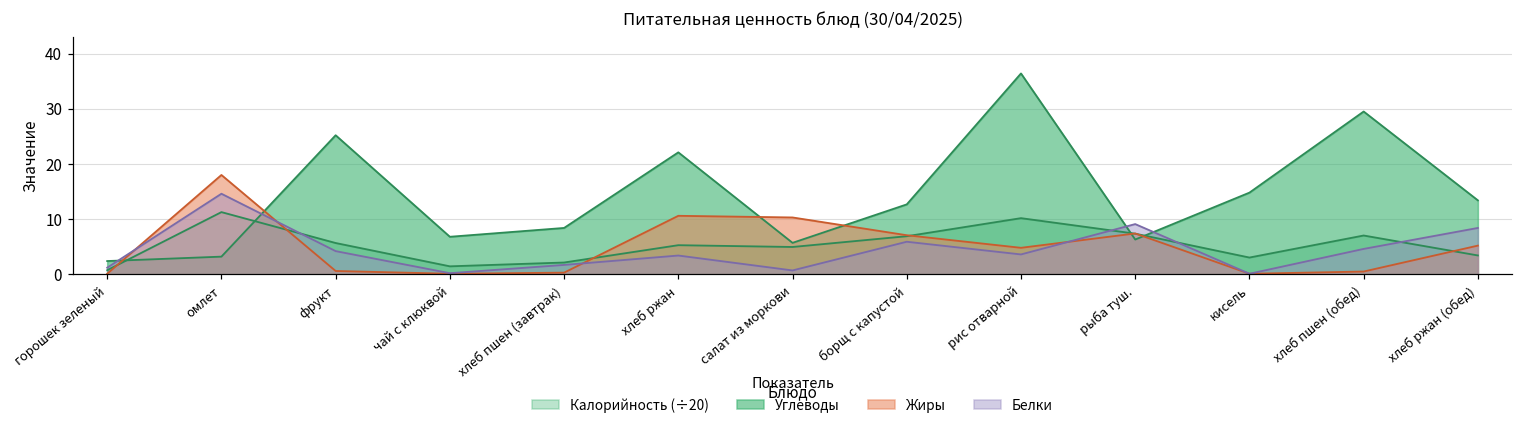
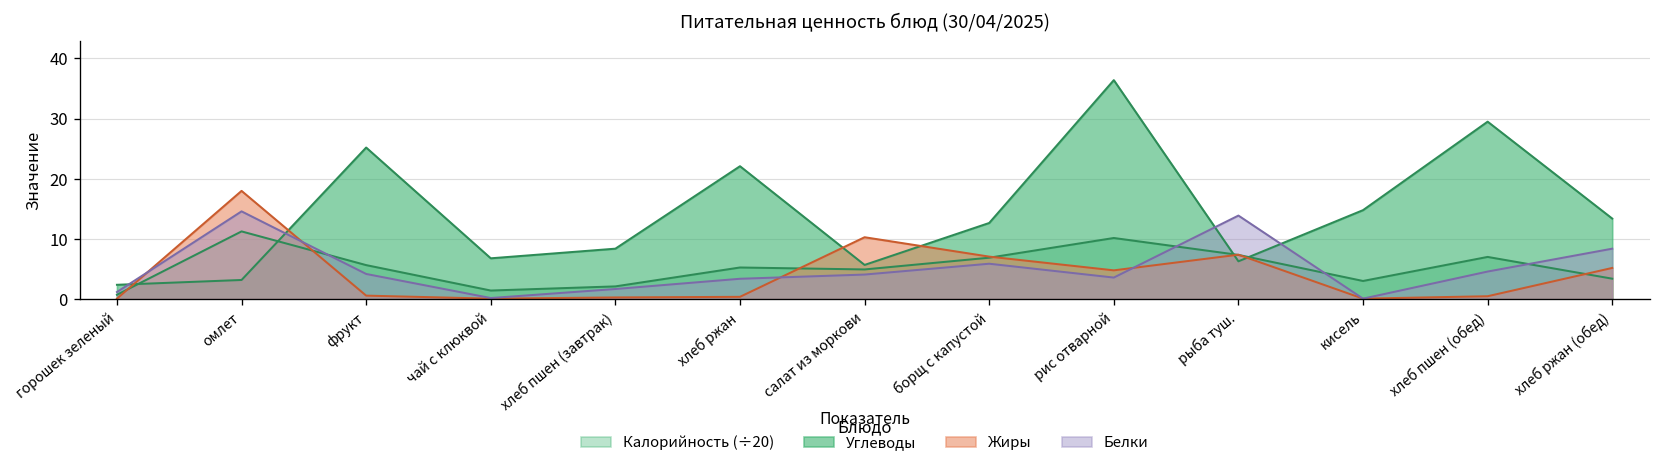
Жиры, хлеб ржан: 11 -> 0
Белки, салат из моркови: 1 -> 4
Белки, рыба туш.: 9 -> 14
